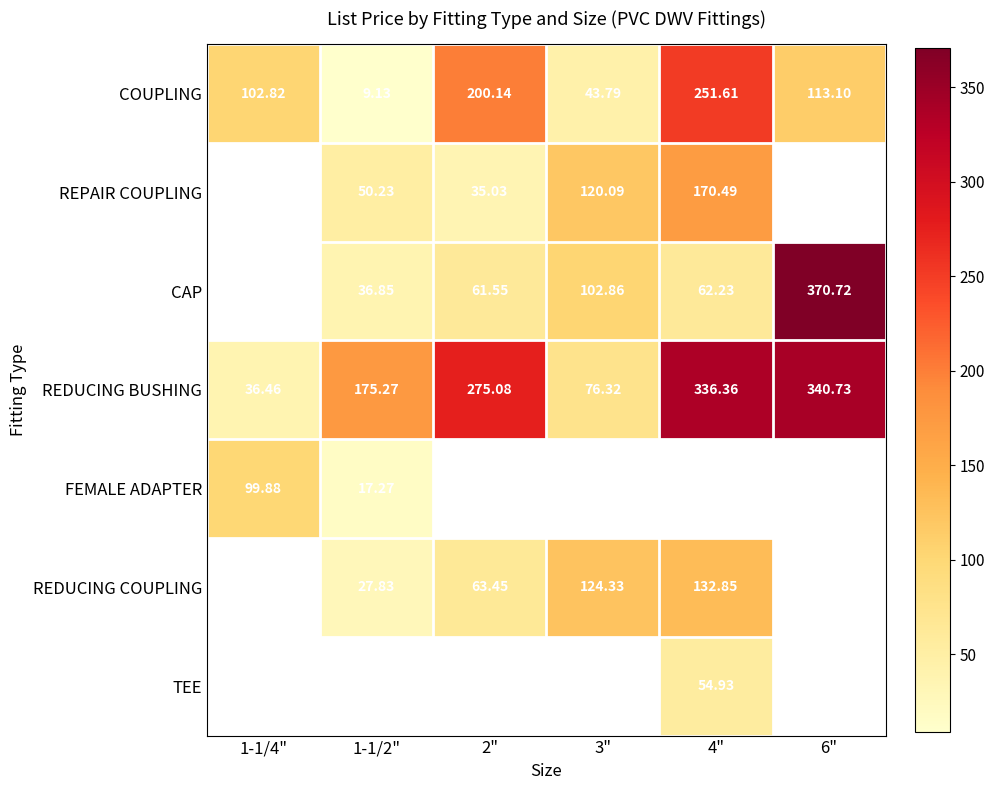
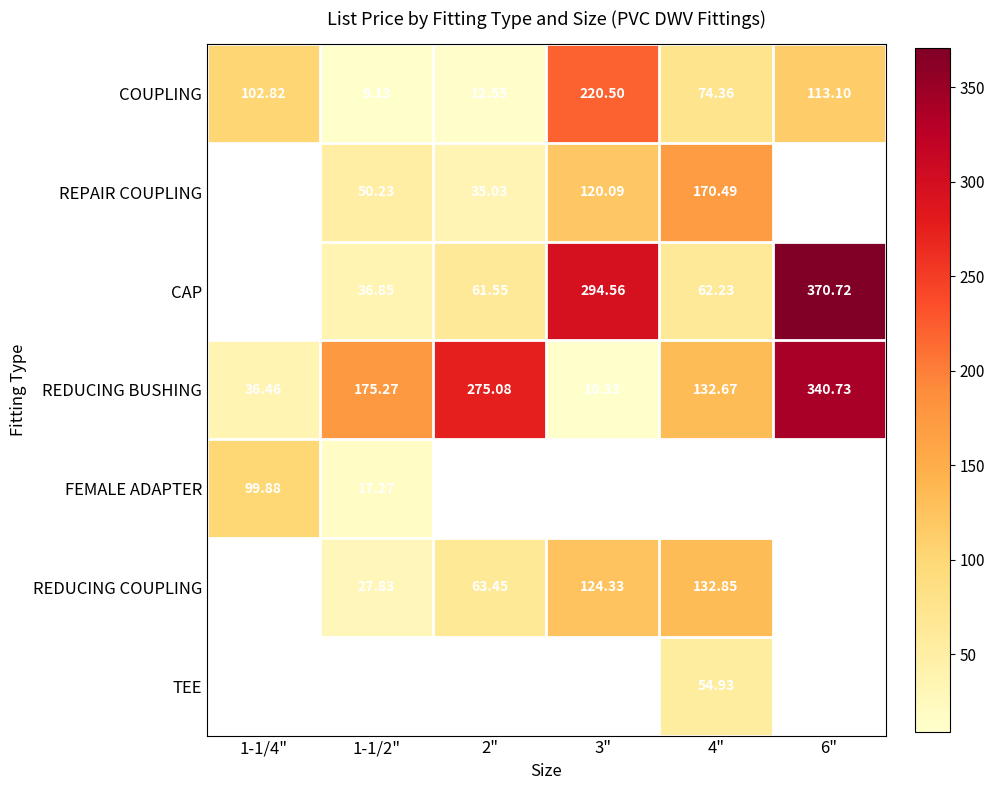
COUPLING, 2": 200.14 -> 12.55
COUPLING, 3": 43.79 -> 220.50
COUPLING, 4": 251.61 -> 74.36
CAP, 3": 102.86 -> 294.56
REDUCING BUSHING, 3": 76.32 -> 10.33
REDUCING BUSHING, 4": 336.36 -> 132.67
